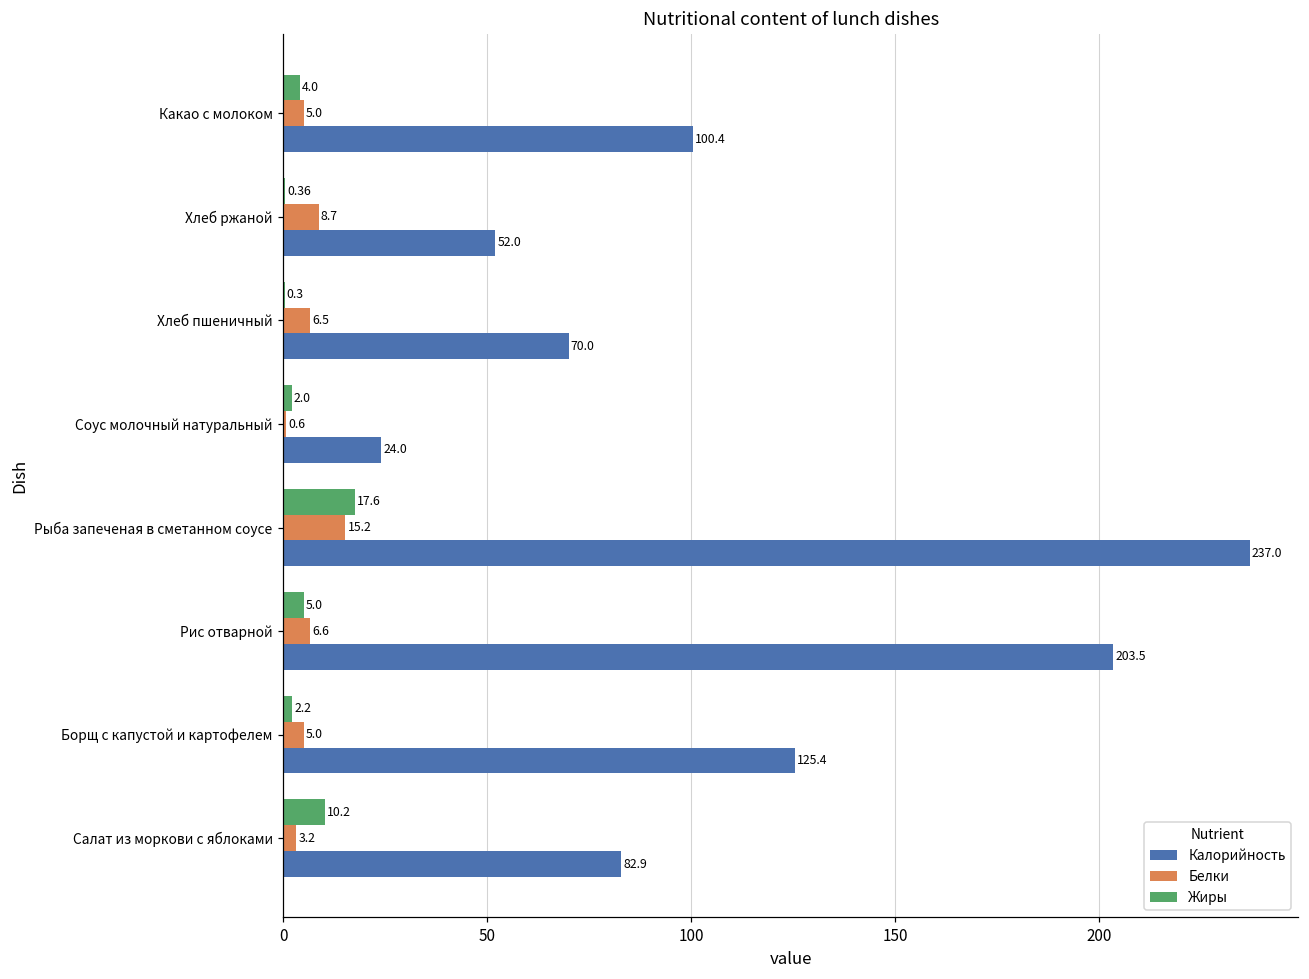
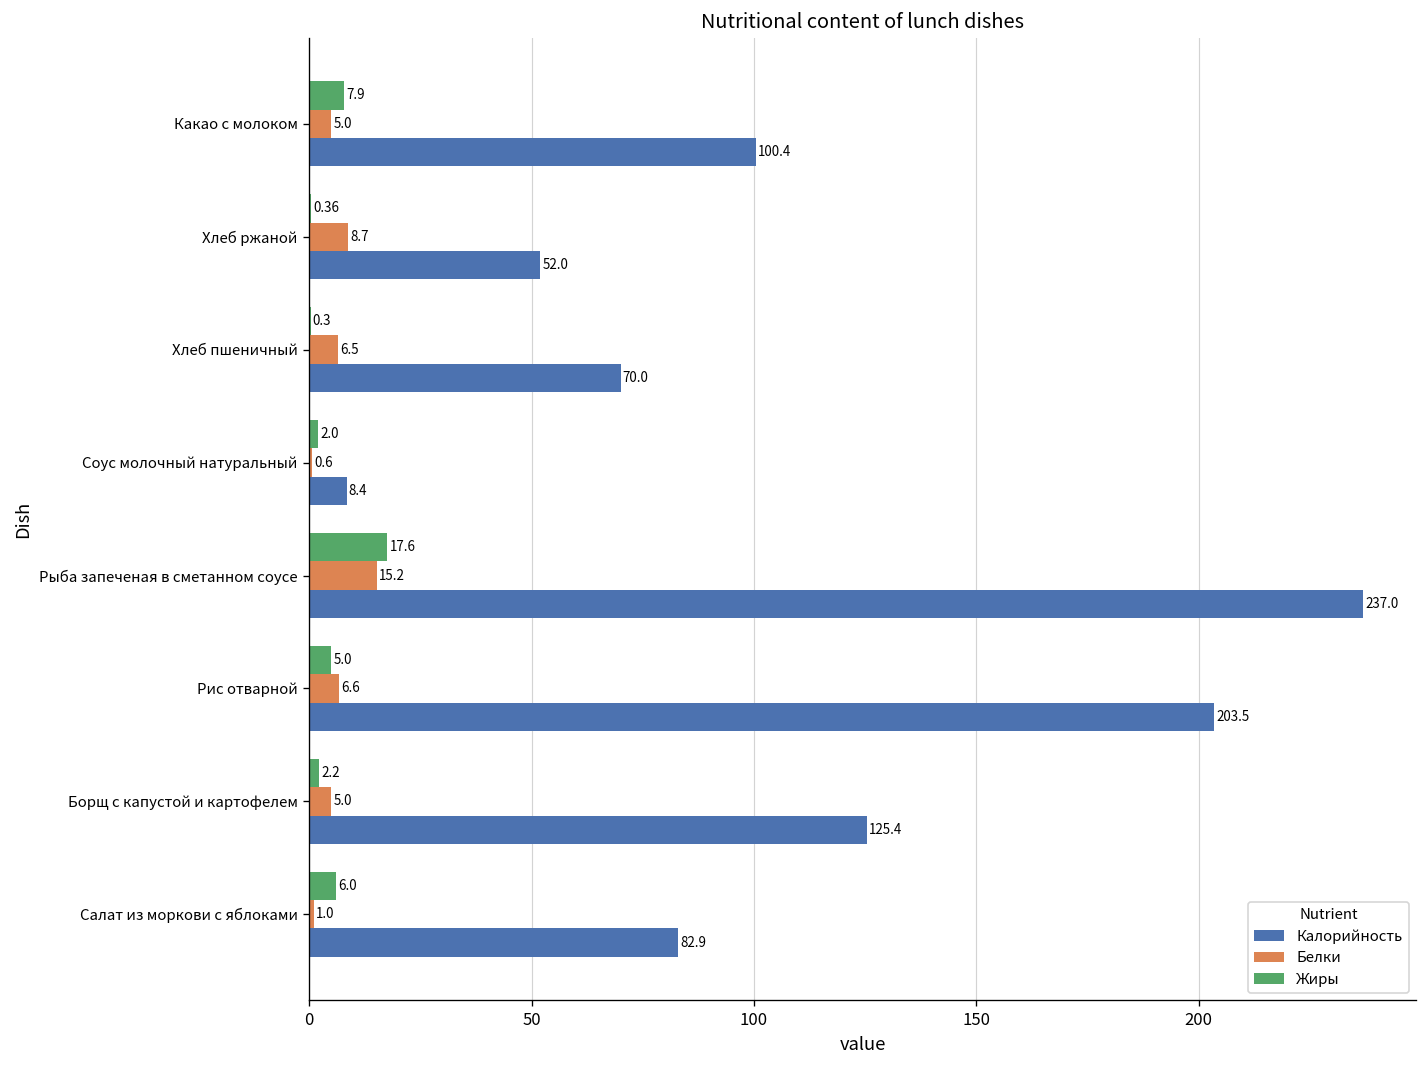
Жиры, Какао с молоком: 4.0 -> 7.9
Калорийность, Соус молочный натуральный: 24.0 -> 8.4
Жиры, Салат из моркови с яблоками: 10.2 -> 6.0
Белки, Салат из моркови с яблоками: 3.2 -> 1.0
